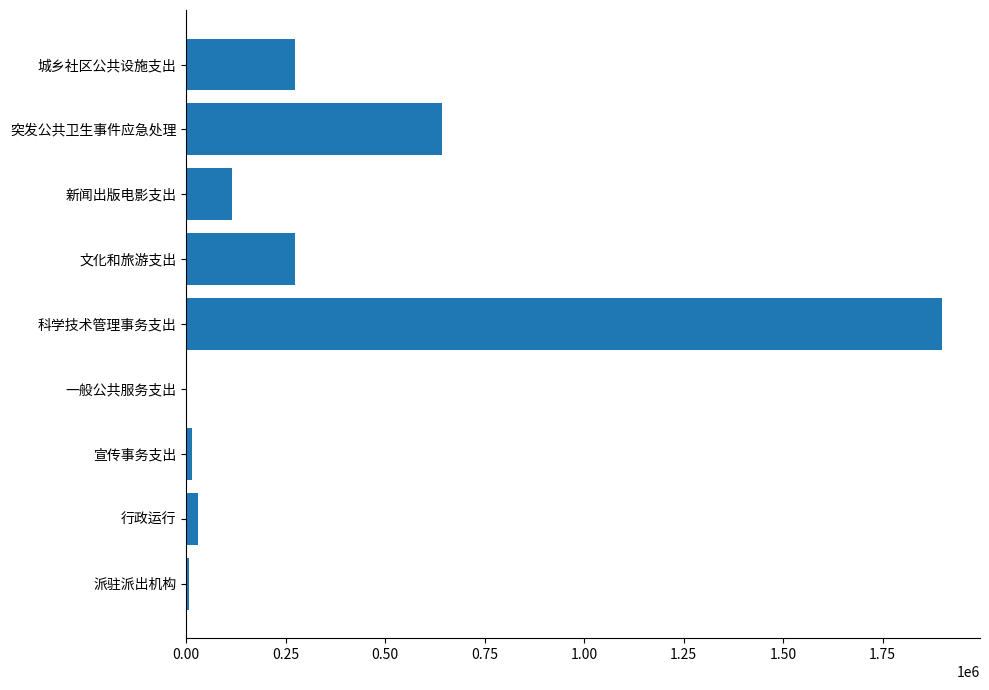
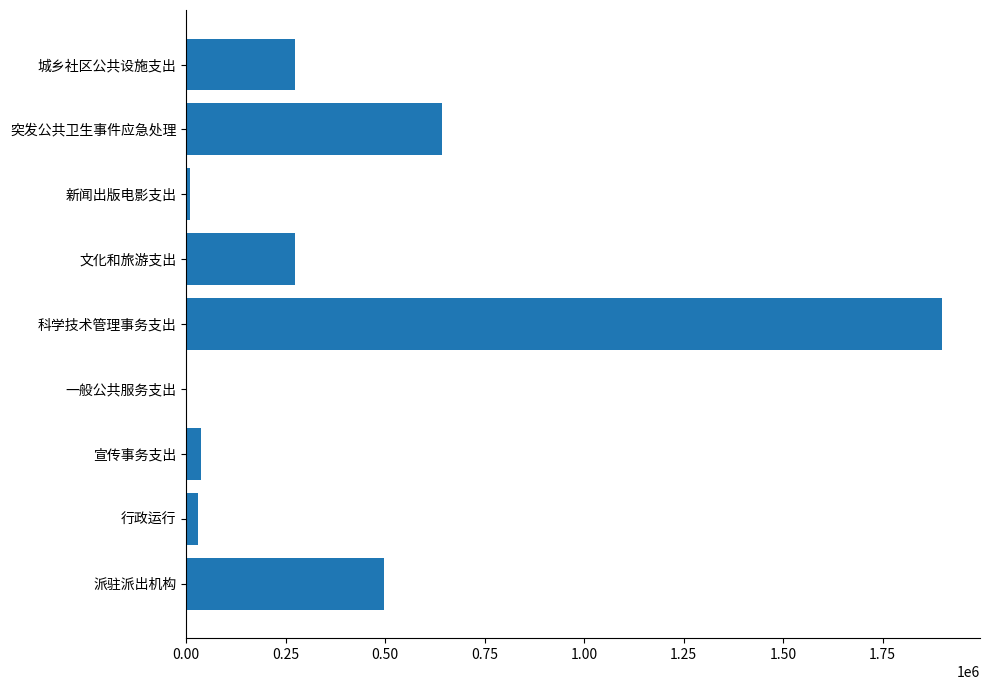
新闻出版电影支出: 120000 -> 10000
宣传事务支出: 20000 -> 40000
派驻派出机构: 10000 -> 500000
